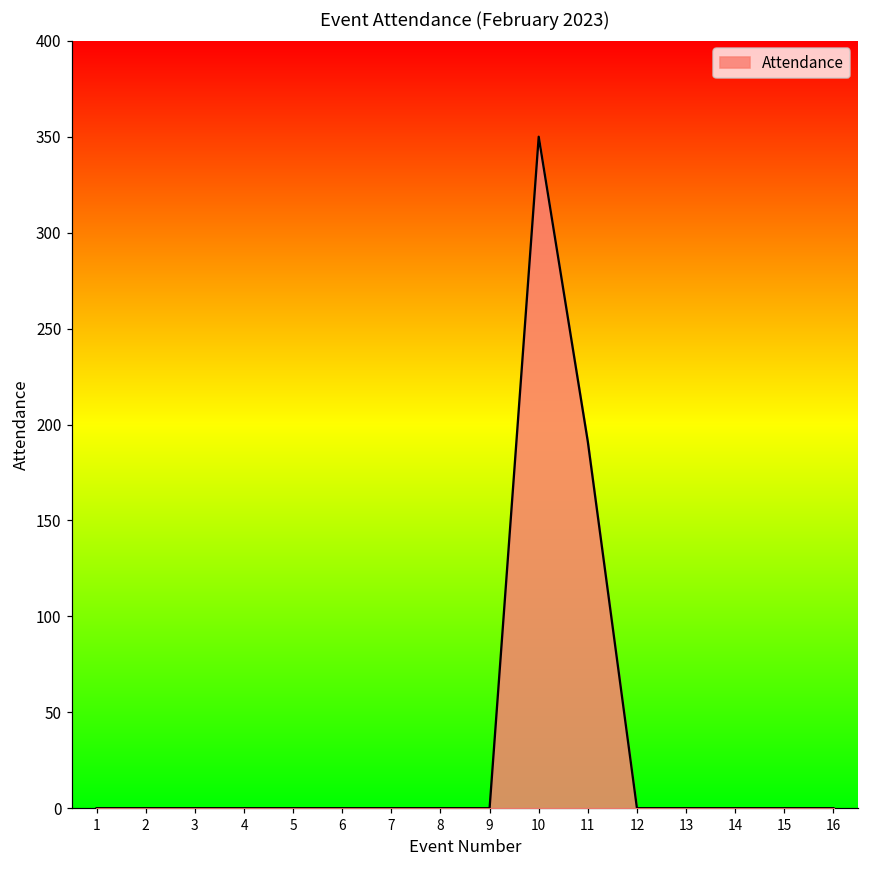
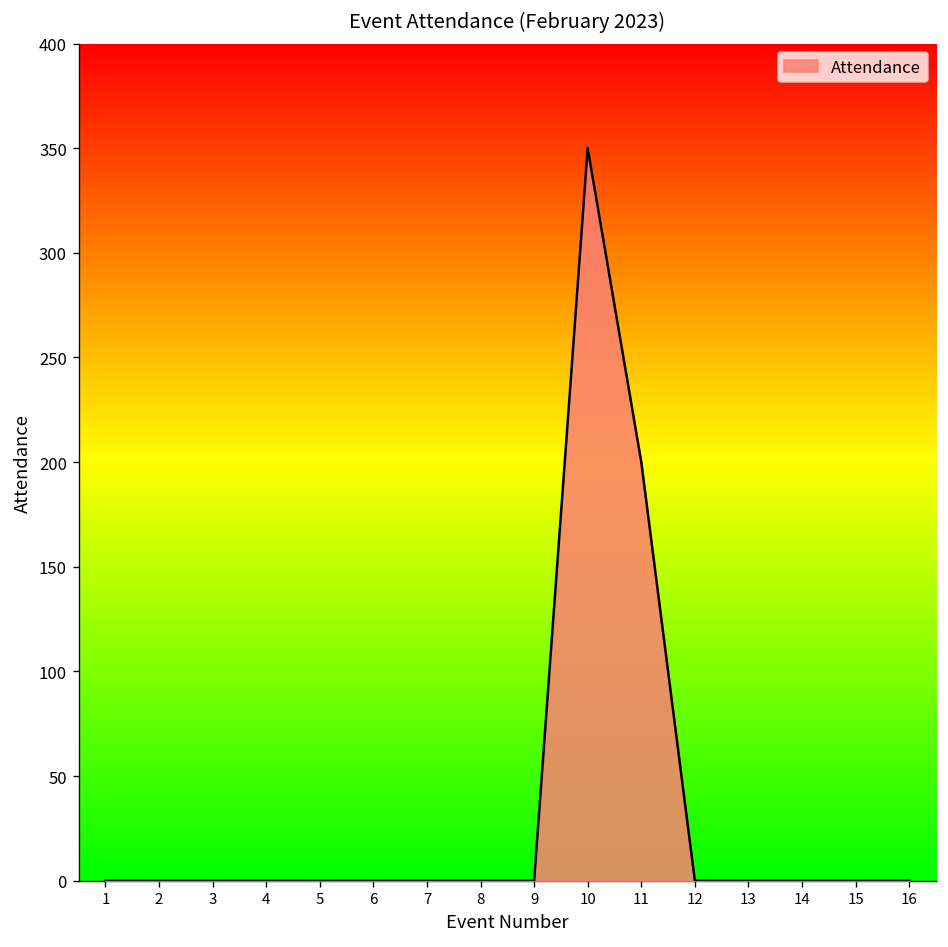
11: 191 -> 200
